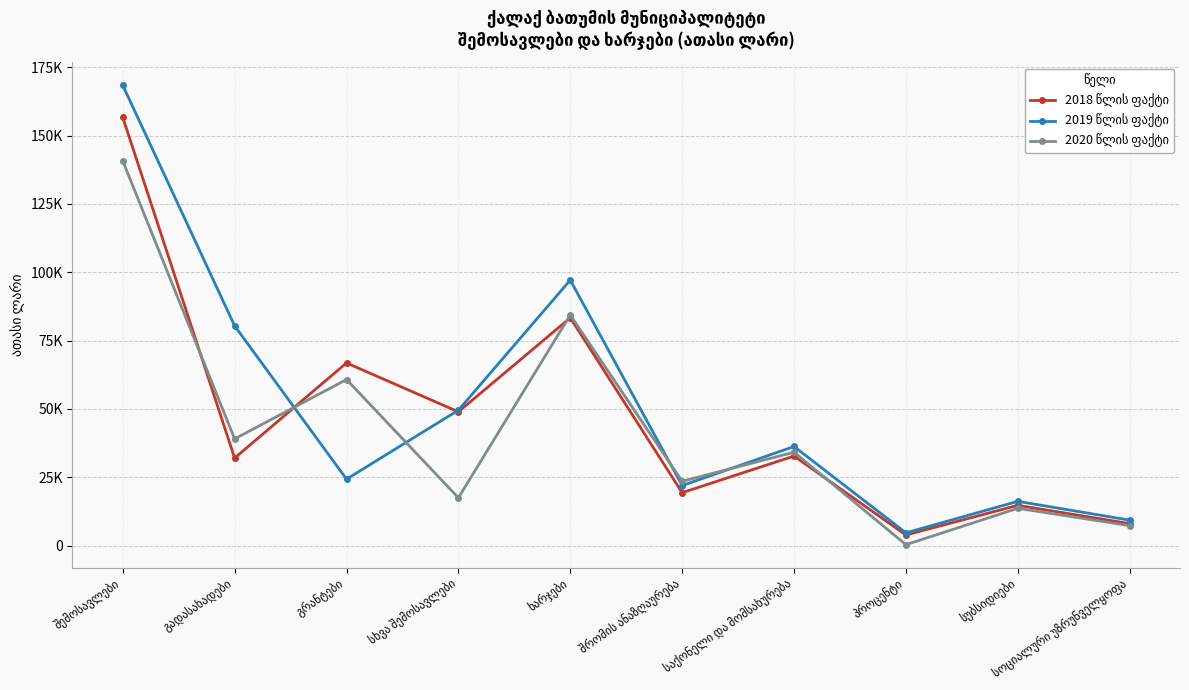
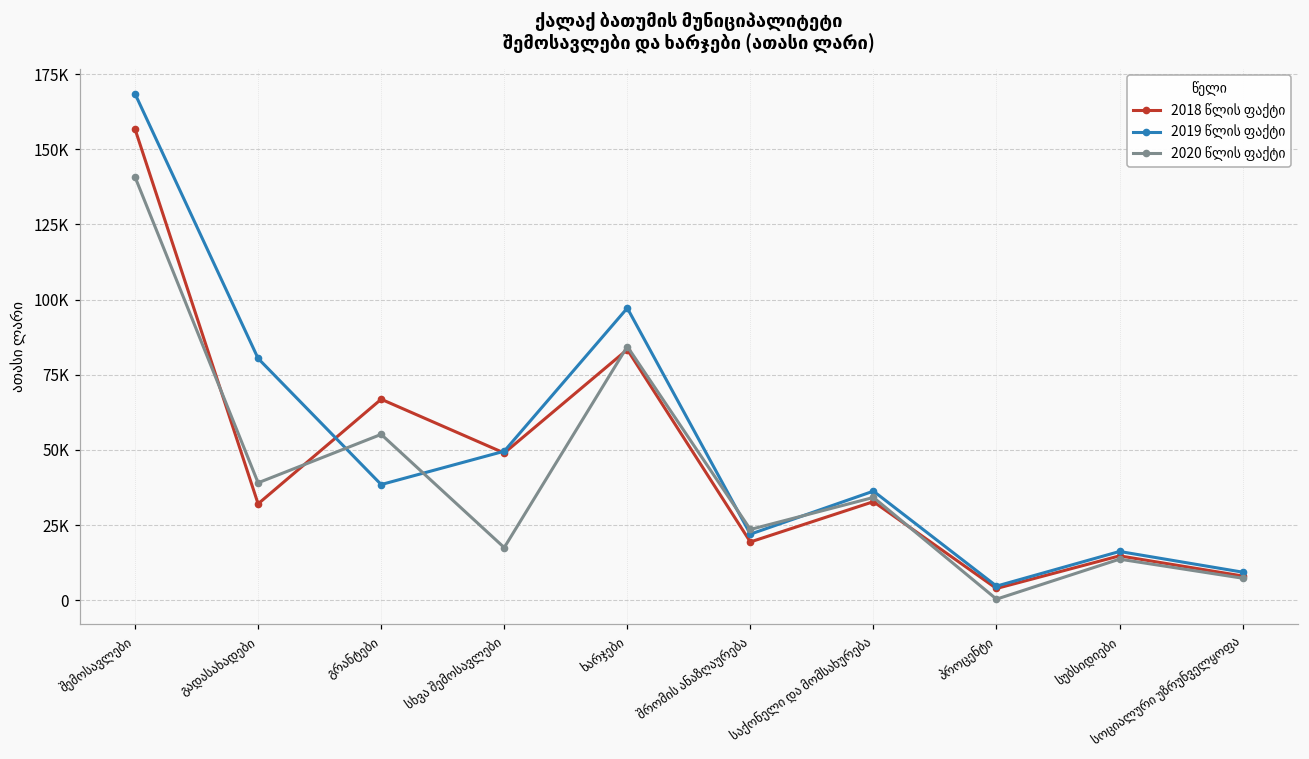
2019 წლის ფაქტი, გრანტები: 24000 -> 38000
2020 წლის ფაქტი, გრანტები: 61000 -> 55000
